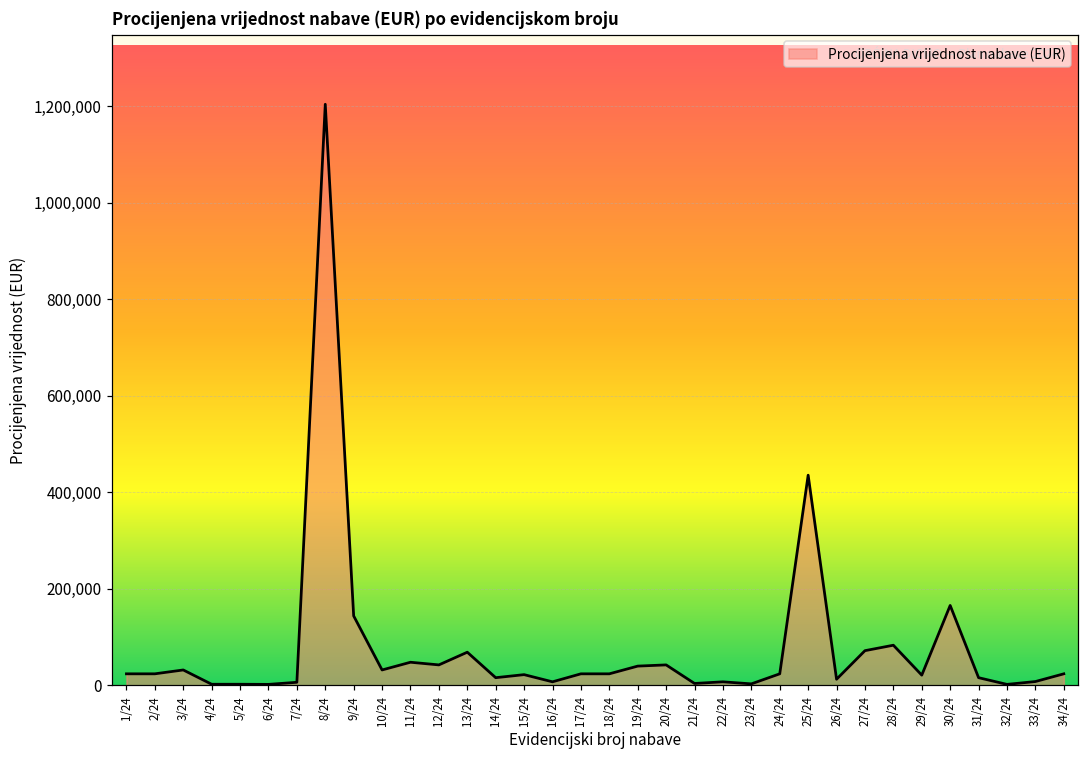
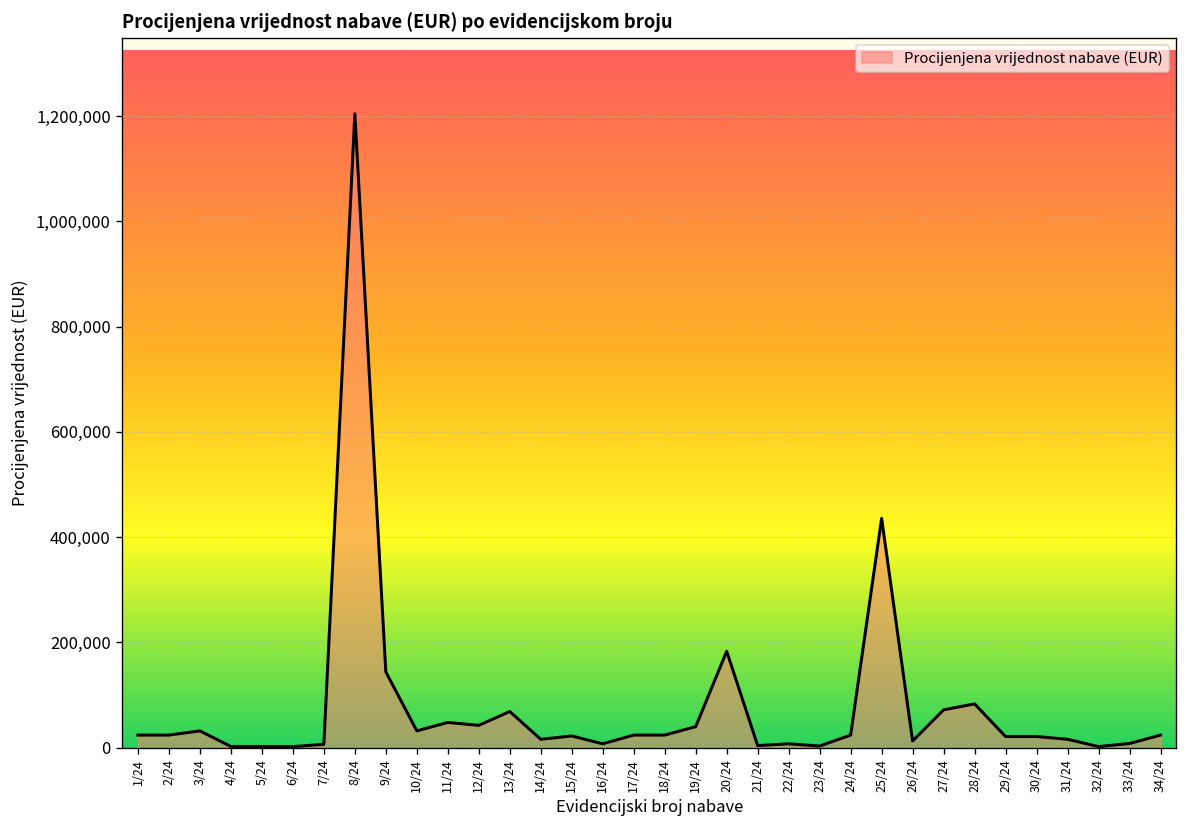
20/24: 40,000 -> 180,000
30/24: 170,000 -> 20,000
